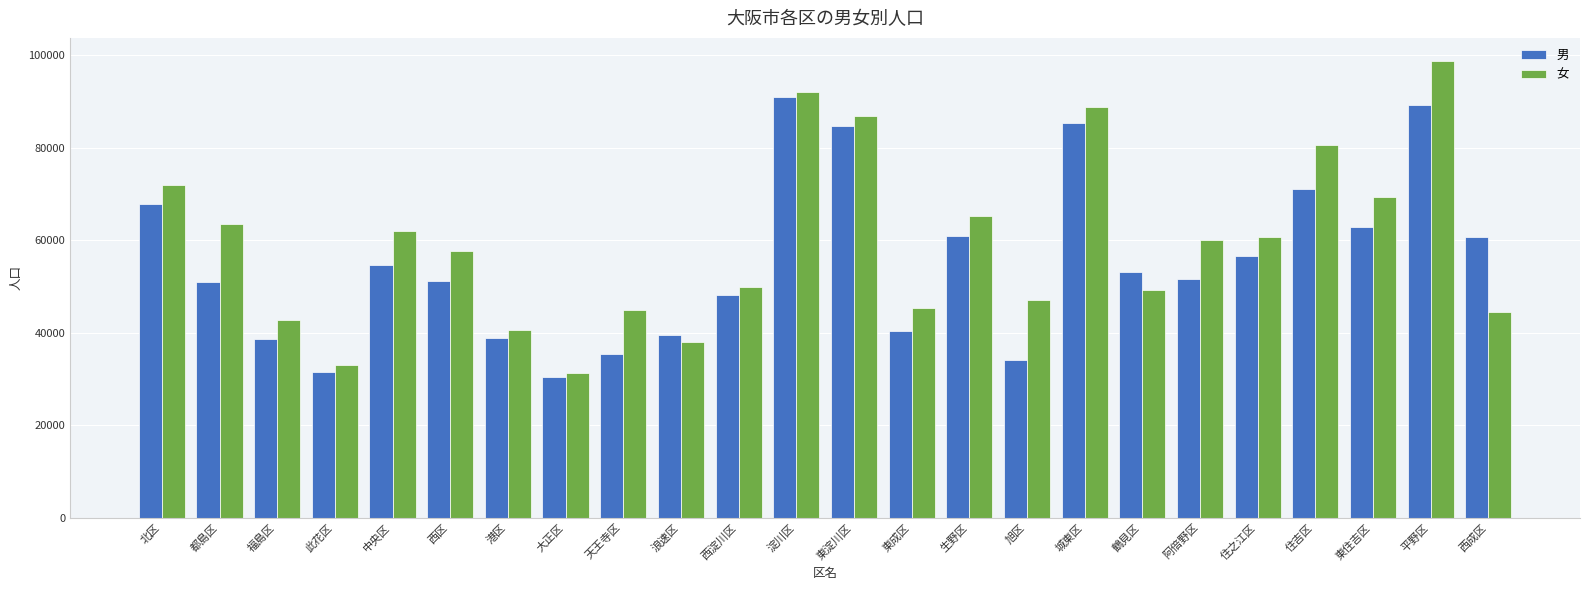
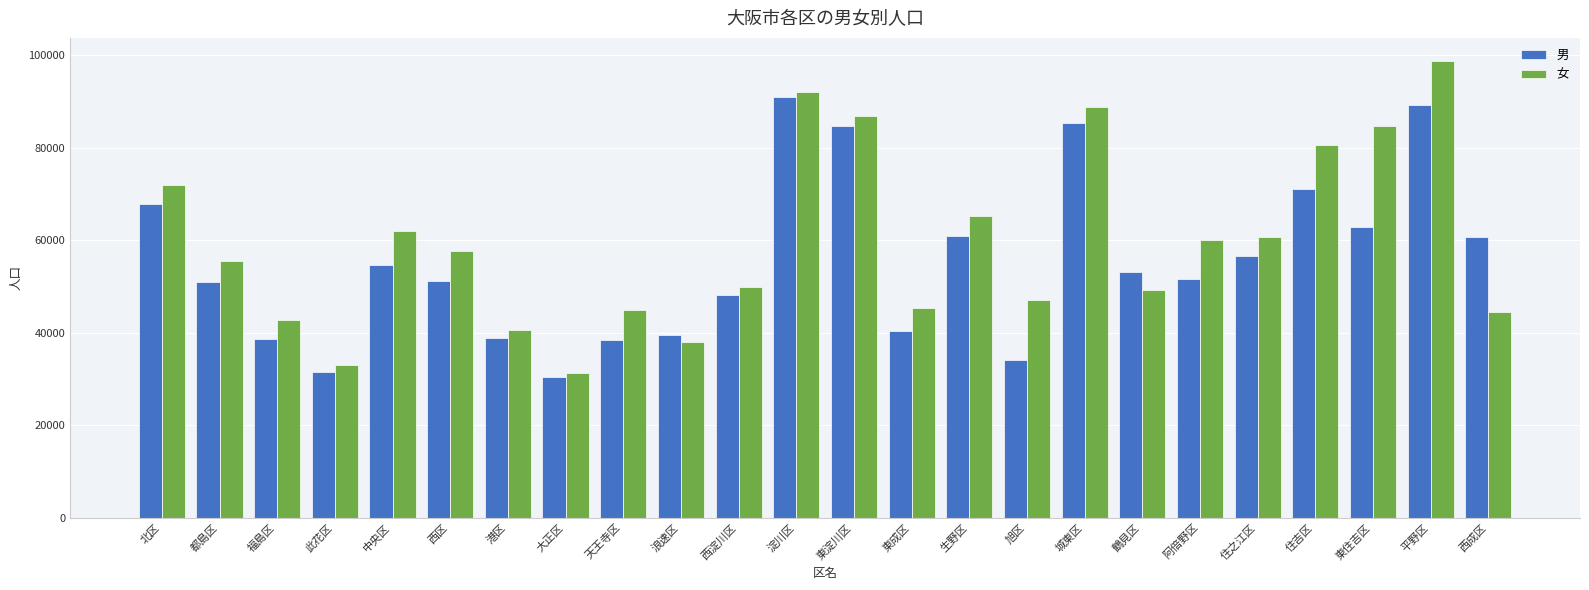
女, 都島区: 64000 -> 56000
男, 天王寺区: 35000 -> 38000
女, 東住吉区: 69000 -> 85000
